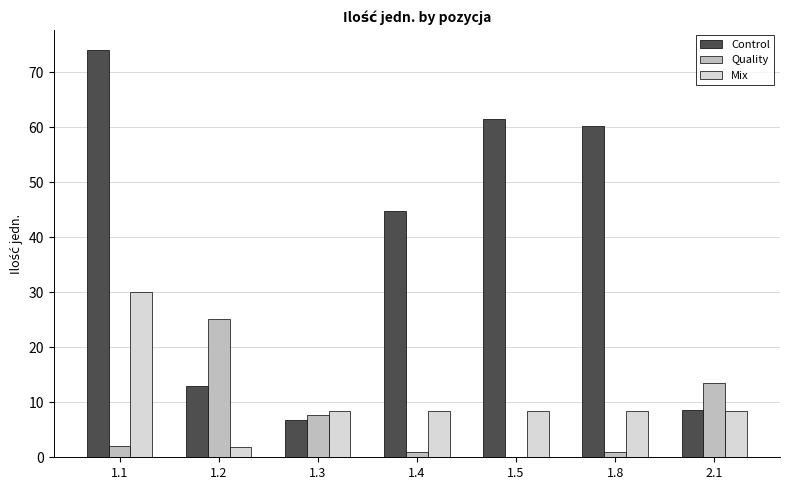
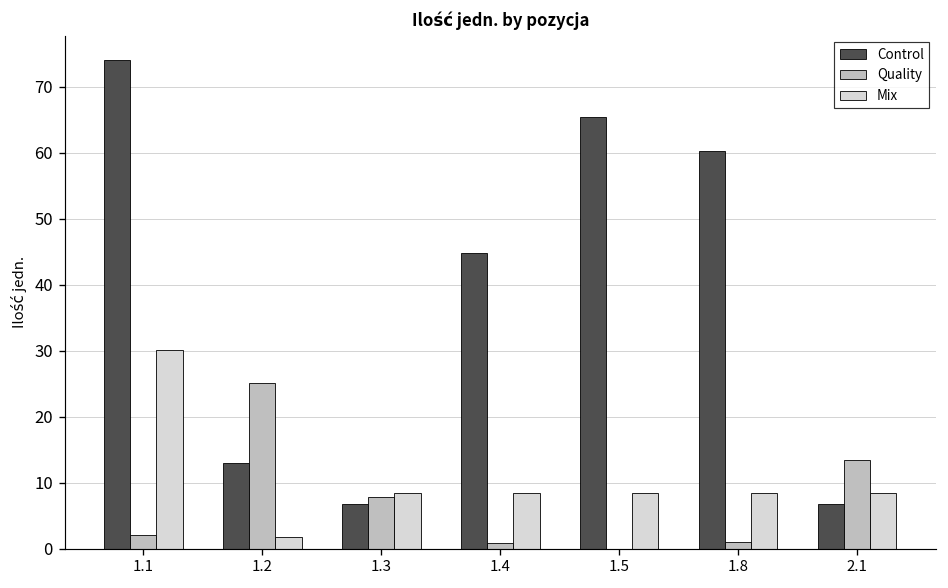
Control, 1.5: 62 -> 65
Control, 2.1: 9 -> 7
